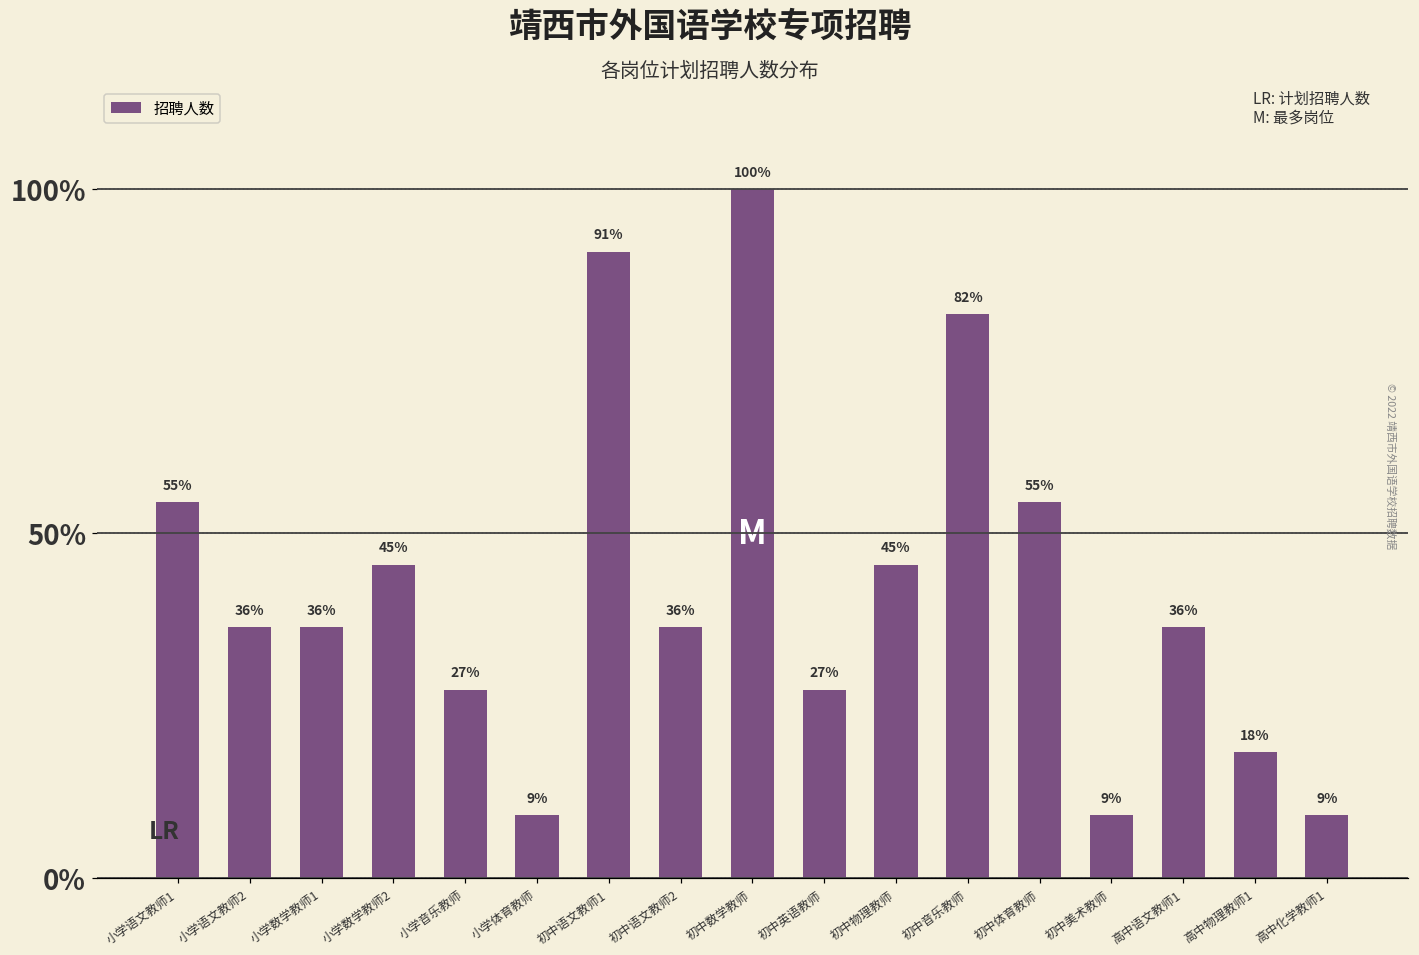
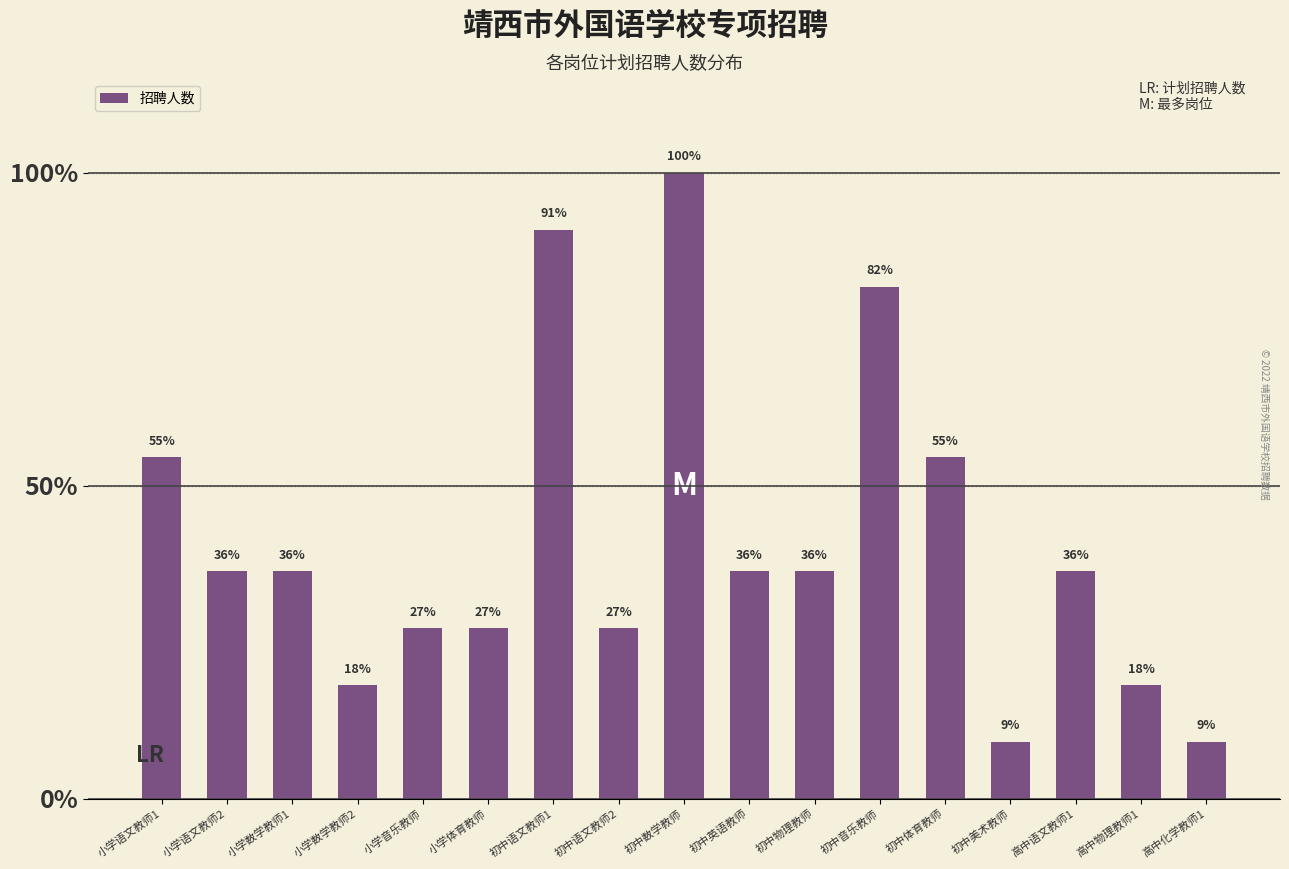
小学数学教师2: 45% -> 18%
小学体育教师: 9% -> 27%
初中语文教师2: 36% -> 27%
初中英语教师: 27% -> 36%
初中物理教师: 45% -> 36%
